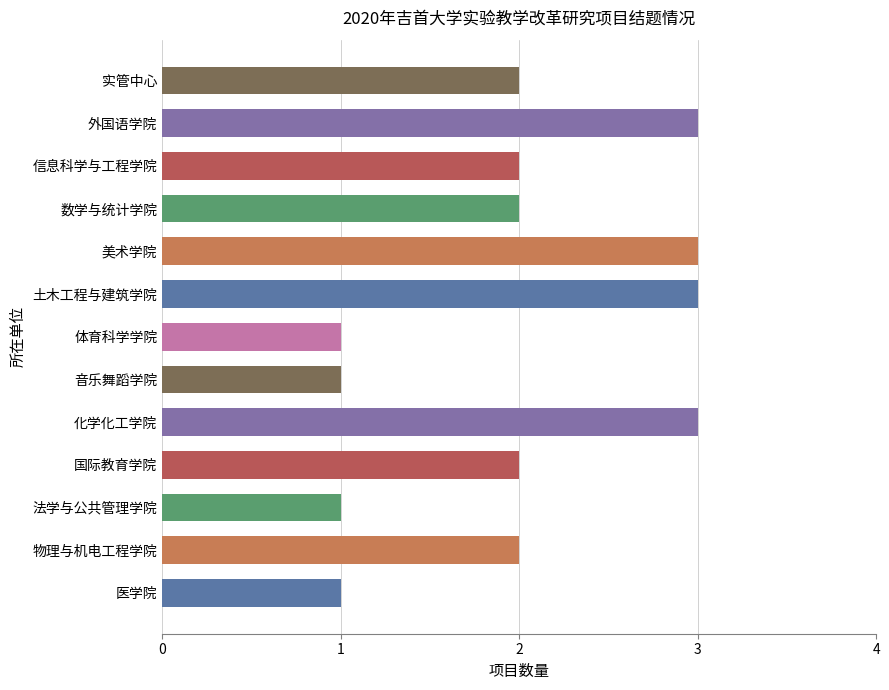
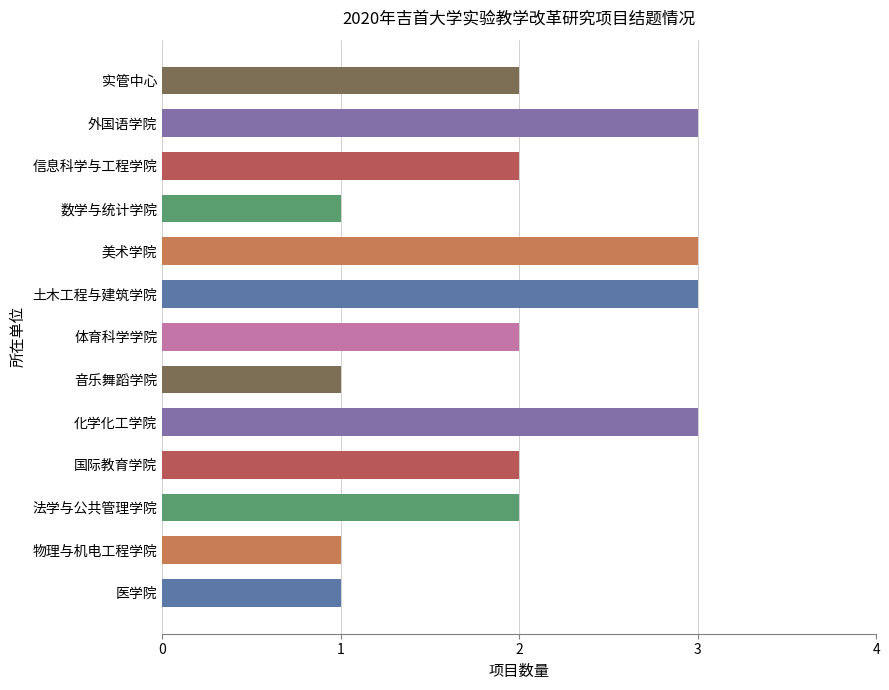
数学与统计学院: 2 -> 1
体育科学学院: 1 -> 2
法学与公共管理学院: 1 -> 2
物理与机电工程学院: 2 -> 1
